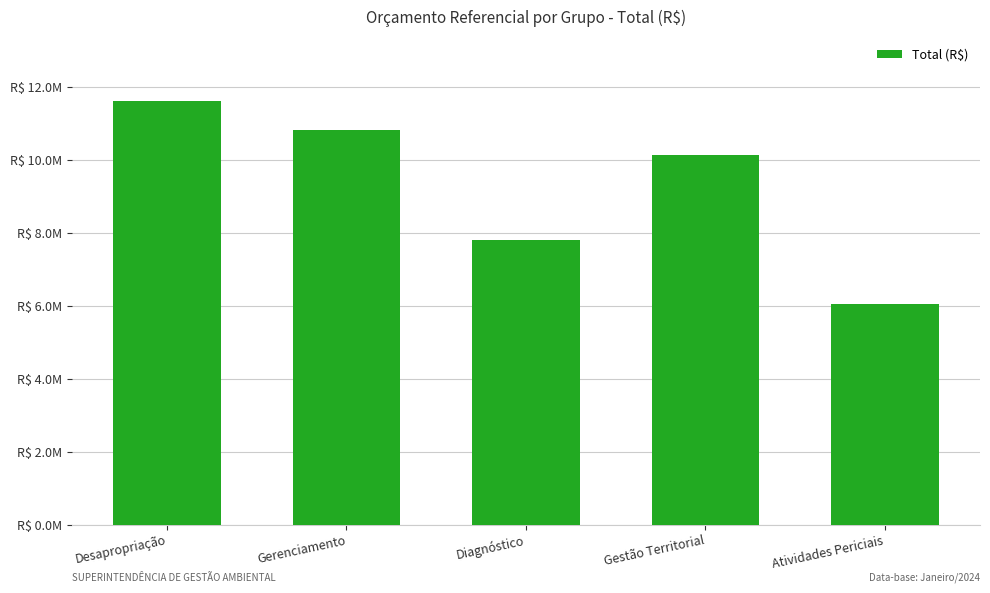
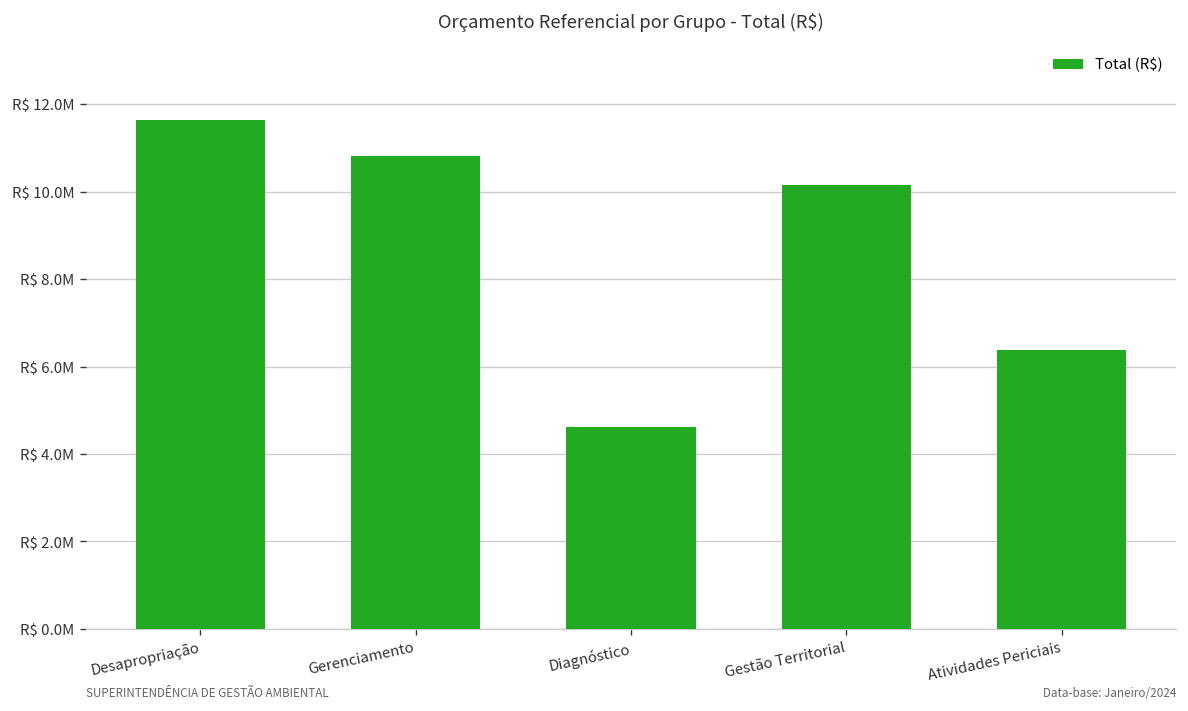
Diagnóstico: R$ 7800000 -> R$ 4600000
Atividades Periciais: R$ 6100000 -> R$ 6400000
